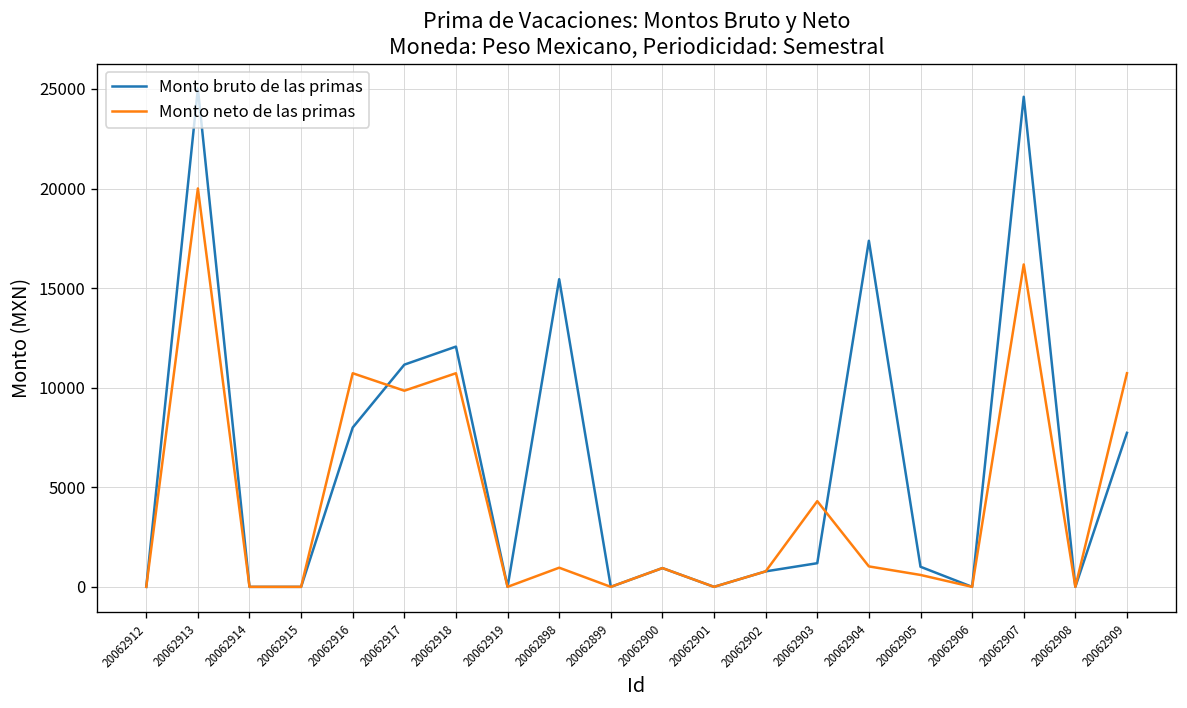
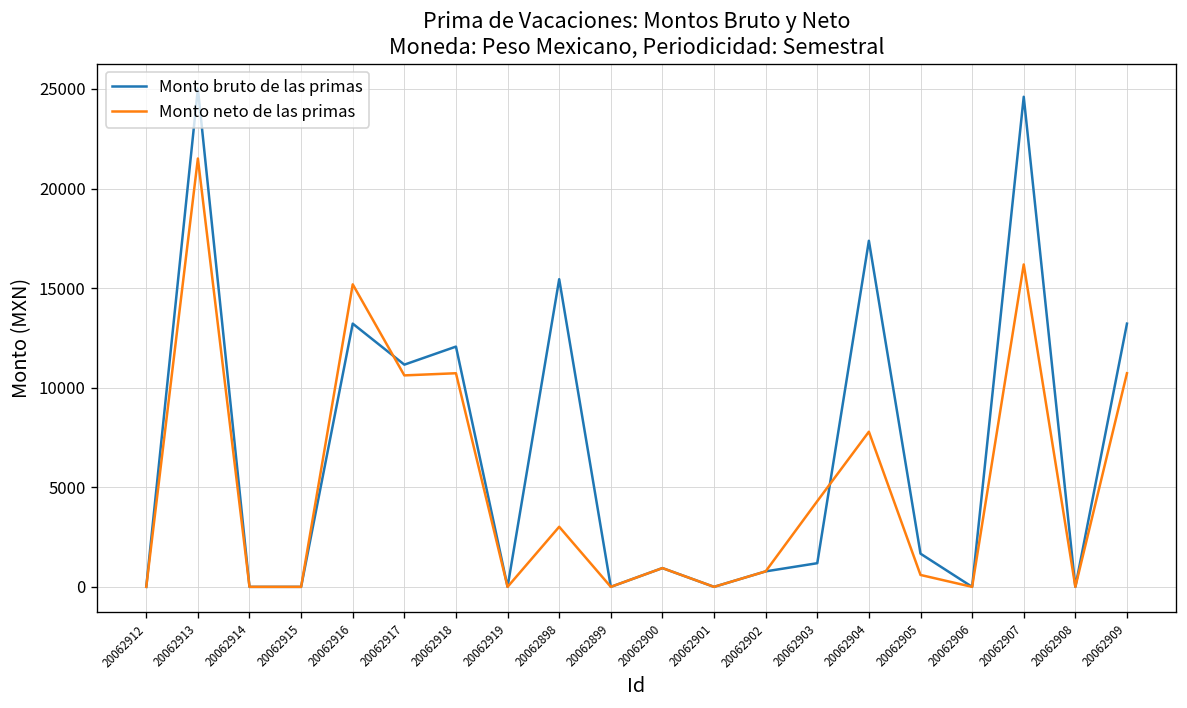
Monto neto de las primas, 20062913: 20000 -> 21500
Monto bruto de las primas, 20062916: 8000 -> 13200
Monto neto de las primas, 20062916: 10700 -> 15200
Monto neto de las primas, 20062917: 9800 -> 10600
Monto neto de las primas, 20062898: 1000 -> 3000
Monto neto de las primas, 20062904: 1000 -> 7800
Monto bruto de las primas, 20062905: 1000 -> 1700
Monto bruto de las primas, 20062909: 7700 -> 13200
